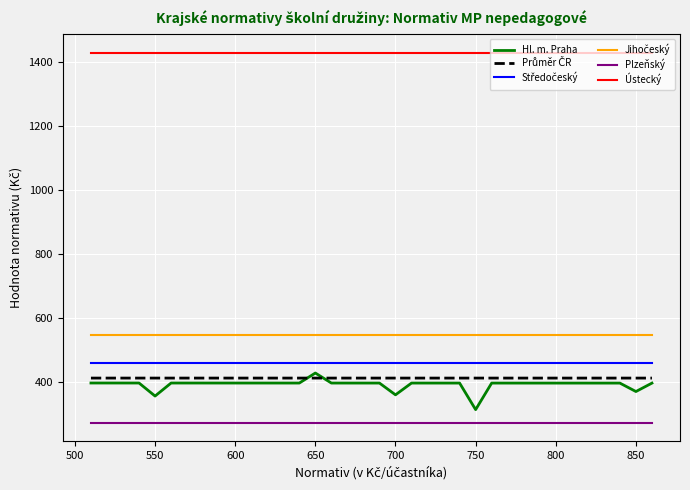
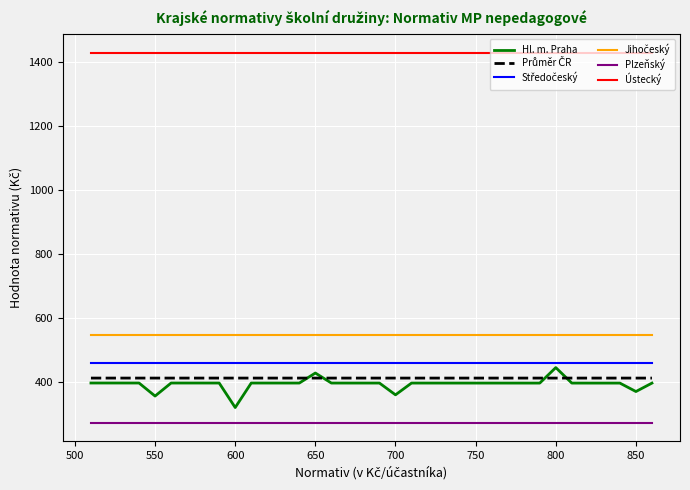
Hl. m. Praha, 600: 400 -> 320
Hl. m. Praha, 750: 310 -> 400
Hl. m. Praha, 800: 400 -> 450
